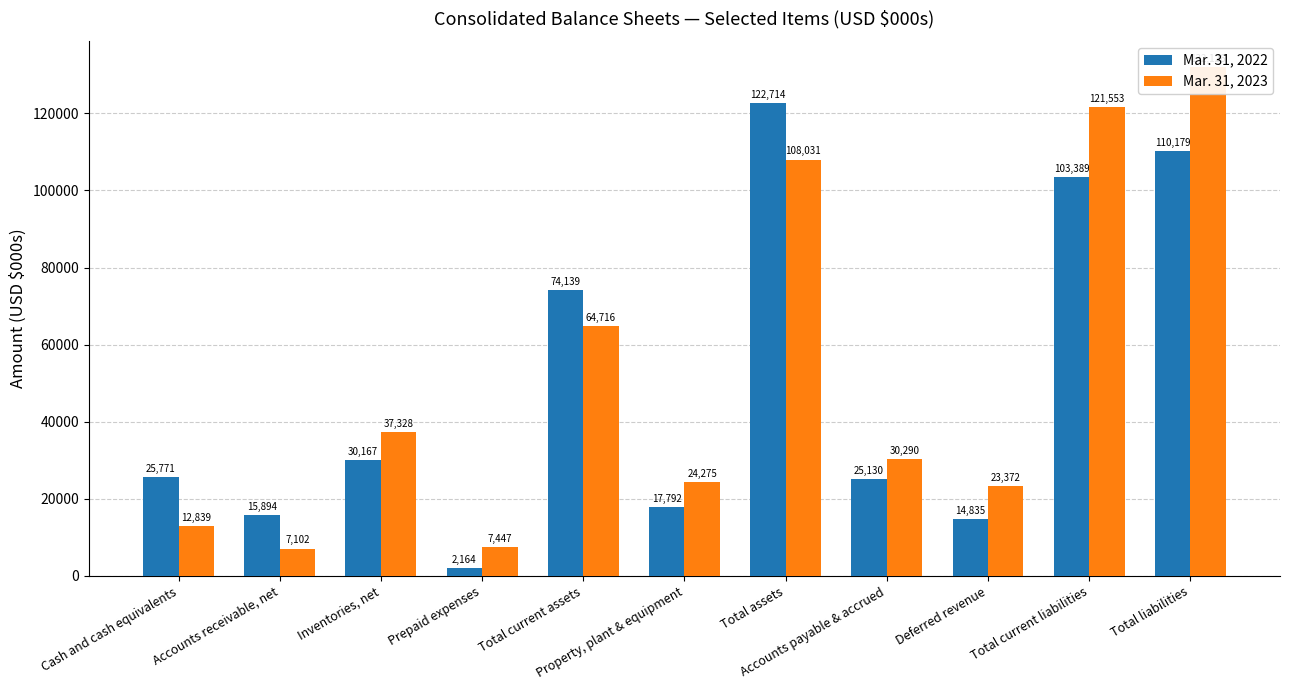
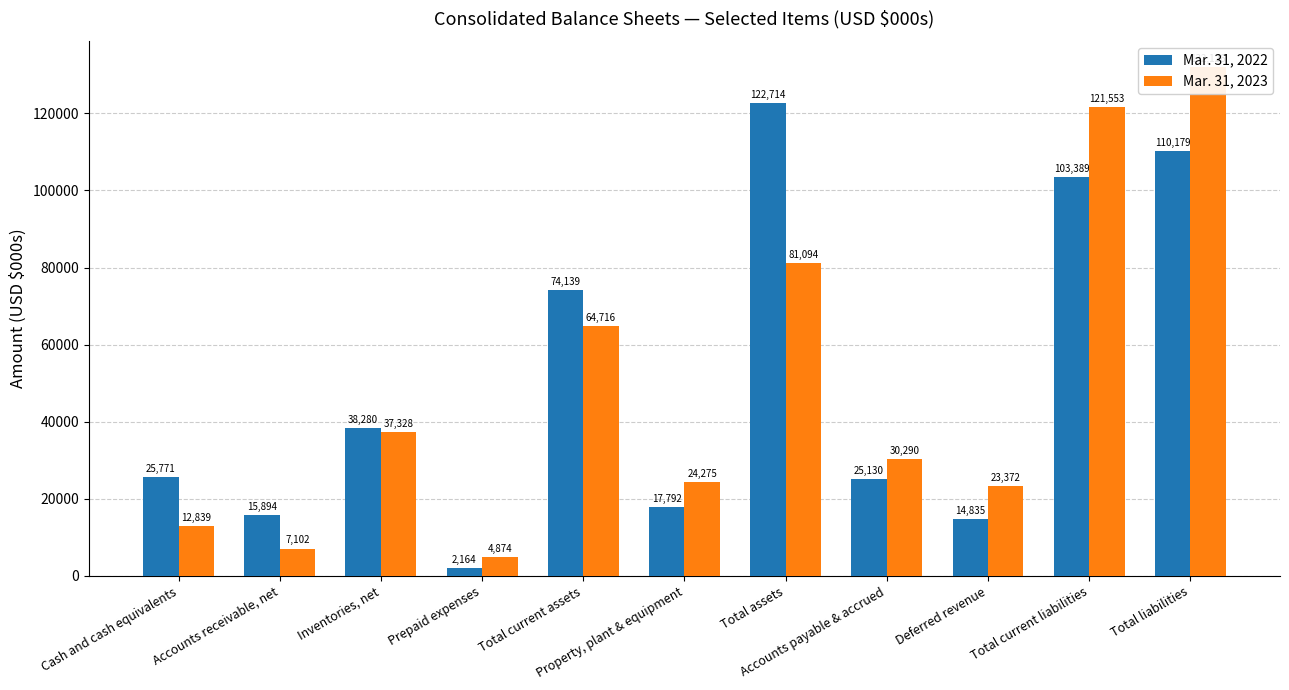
Mar. 31, 2022, Inventories, net: 30,167 -> 38,280
Mar. 31, 2023, Prepaid expenses: 7,447 -> 4,874
Mar. 31, 2023, Total assets: 108,031 -> 81,094
